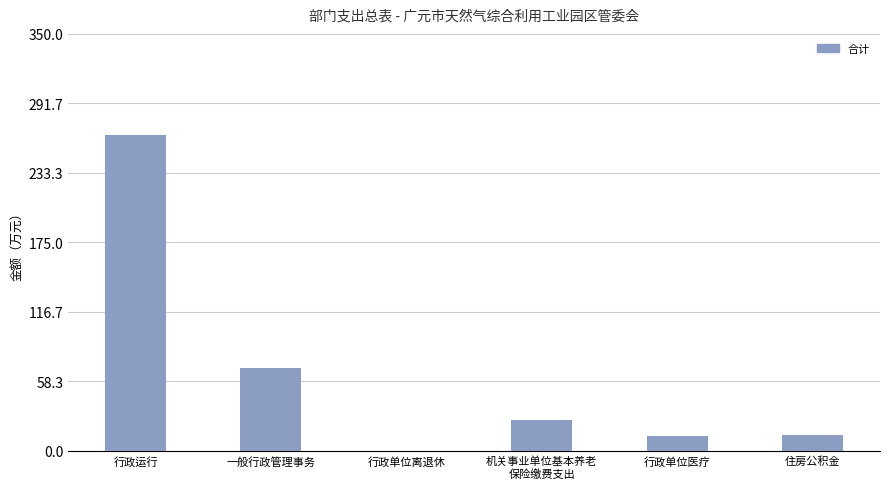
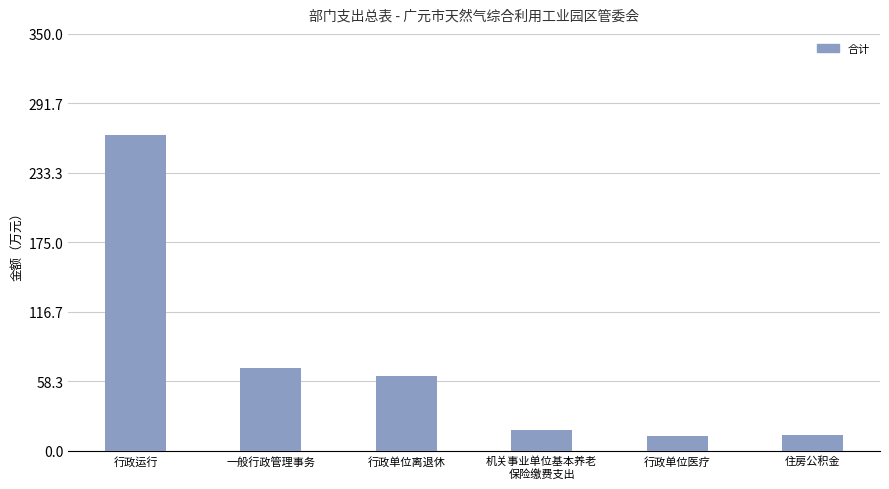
行政单位离退休: 0 -> 63
机关事业单位基本养老 保险缴费支出: 26 -> 18
